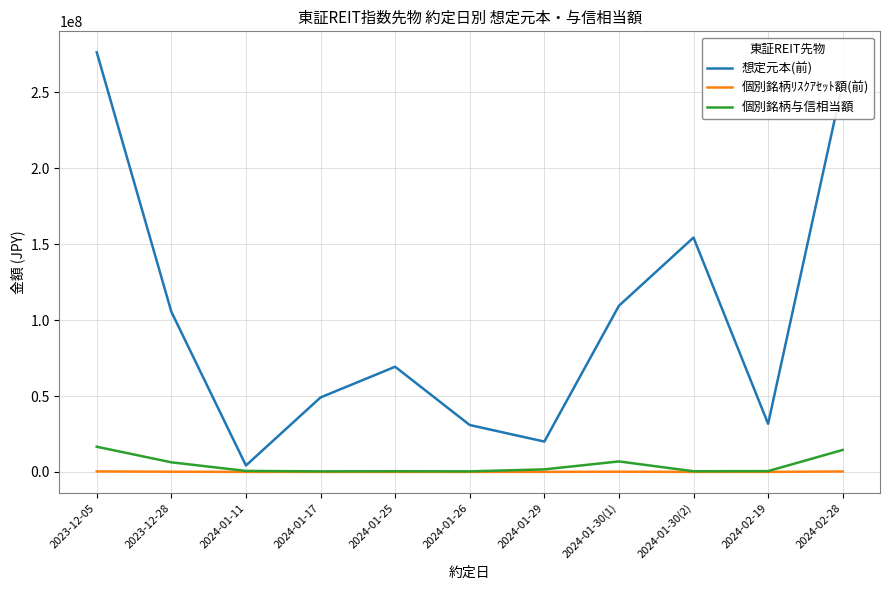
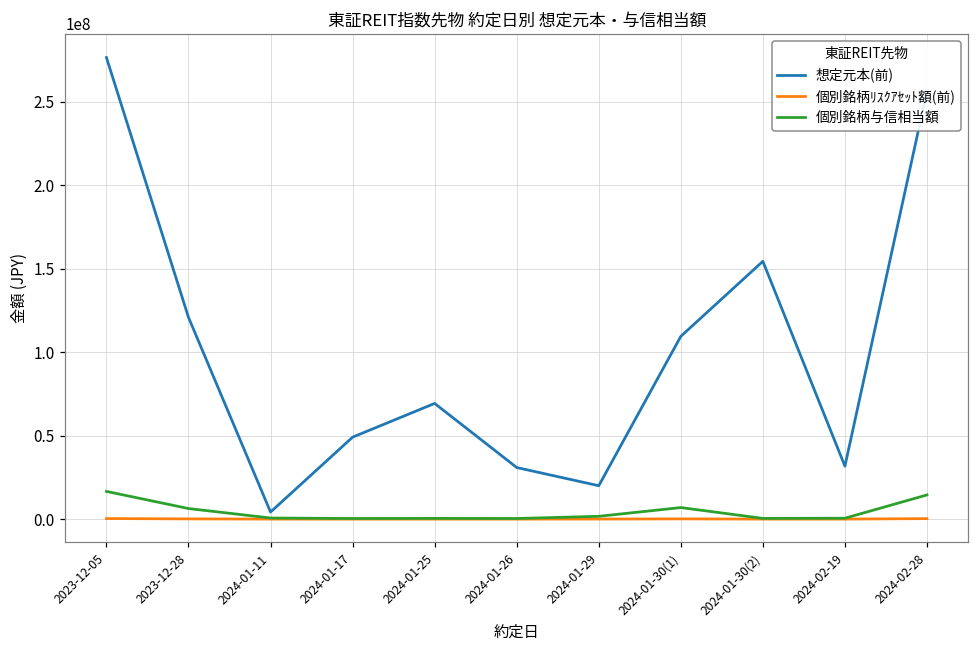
想定元本(前), 2023-12-28: 105000000 -> 121000000
